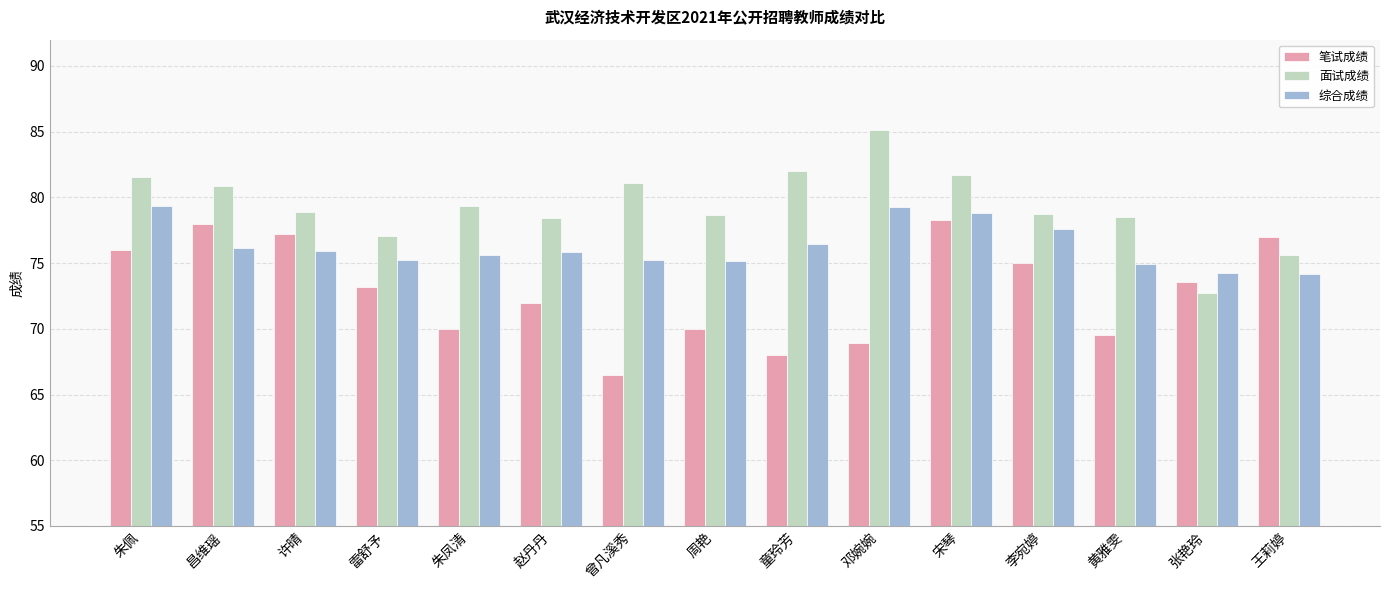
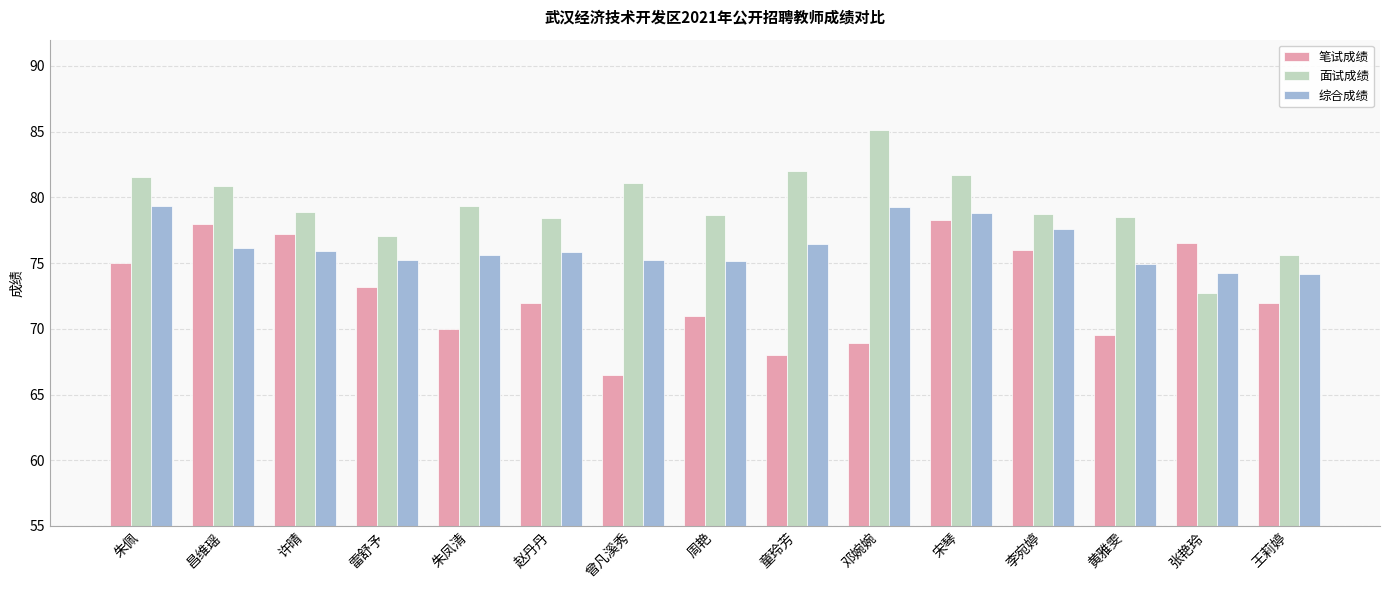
笔试成绩, 朱佩: 76 -> 75
笔试成绩, 周艳: 70 -> 71
笔试成绩, 李宛婷: 75 -> 76
笔试成绩, 张艳玲: 73.6 -> 76.5
笔试成绩, 王莉婷: 77 -> 72
